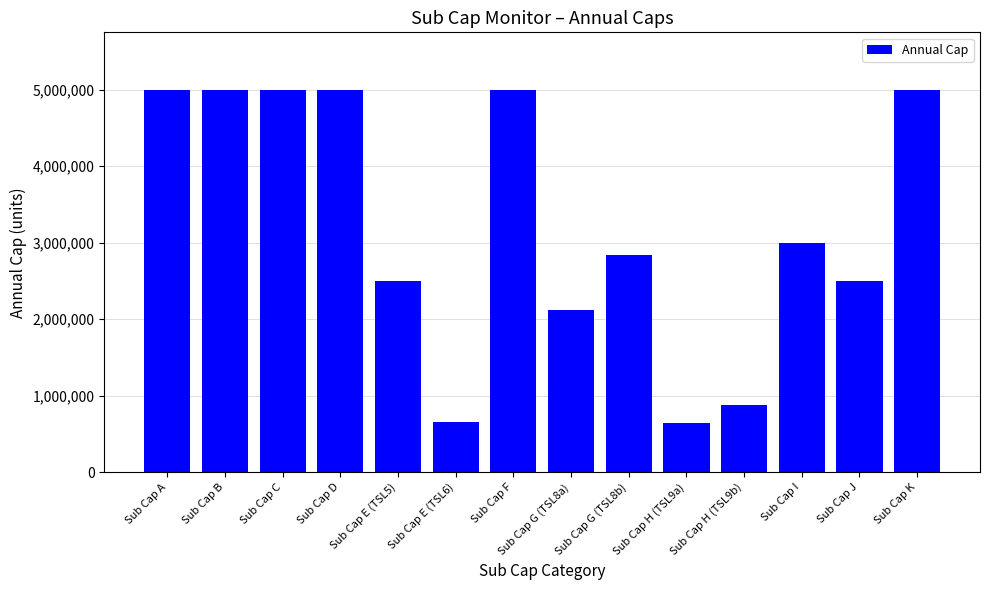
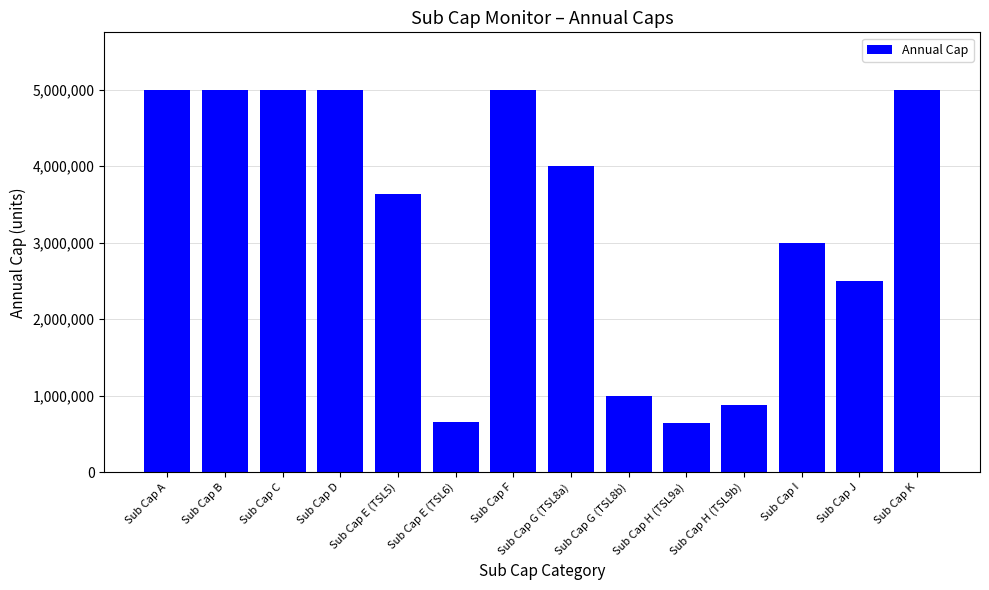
Sub Cap E (TSL5): 2,500,000 -> 3,600,000
Sub Cap G (TSL8a): 2,100,000 -> 4,000,000
Sub Cap G (TSL8b): 2,800,000 -> 1,000,000
